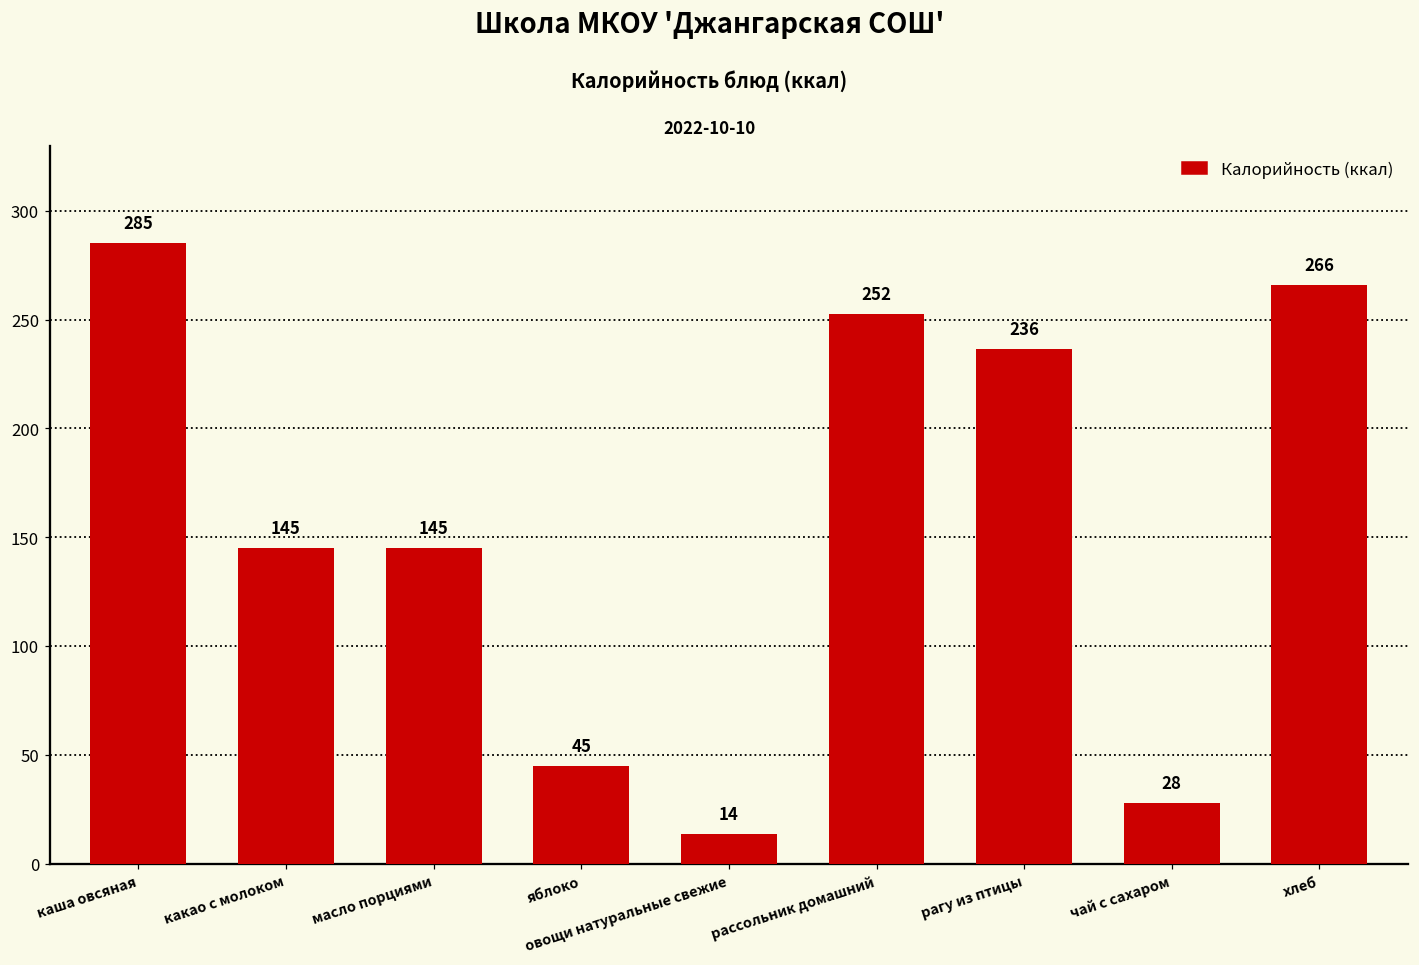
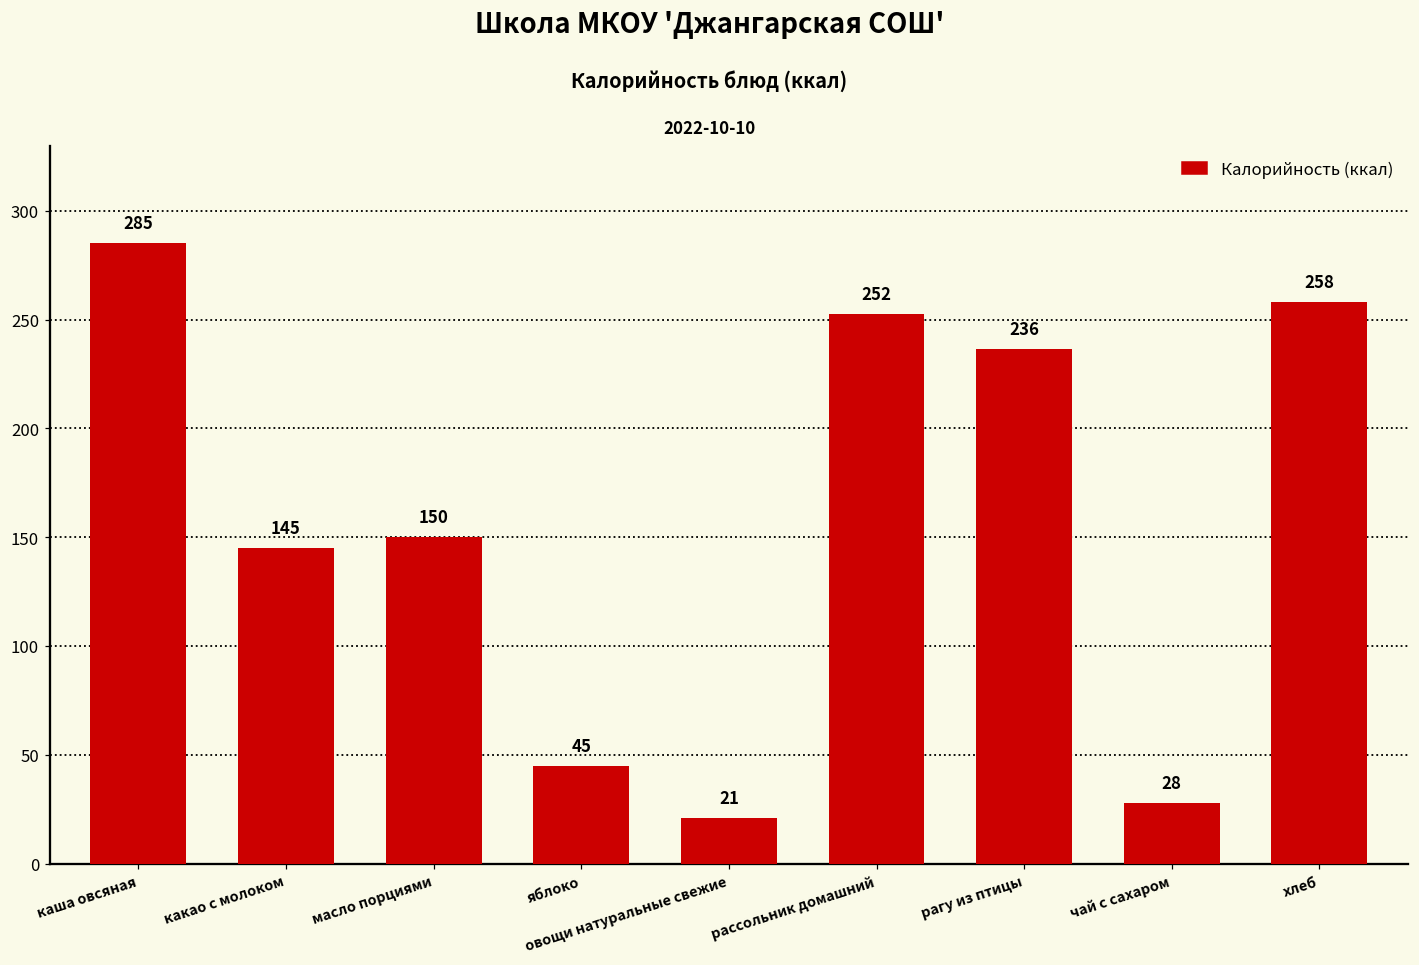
масло порциями: 145 -> 150
овощи натуральные свежие: 14 -> 21
хлеб: 266 -> 258
